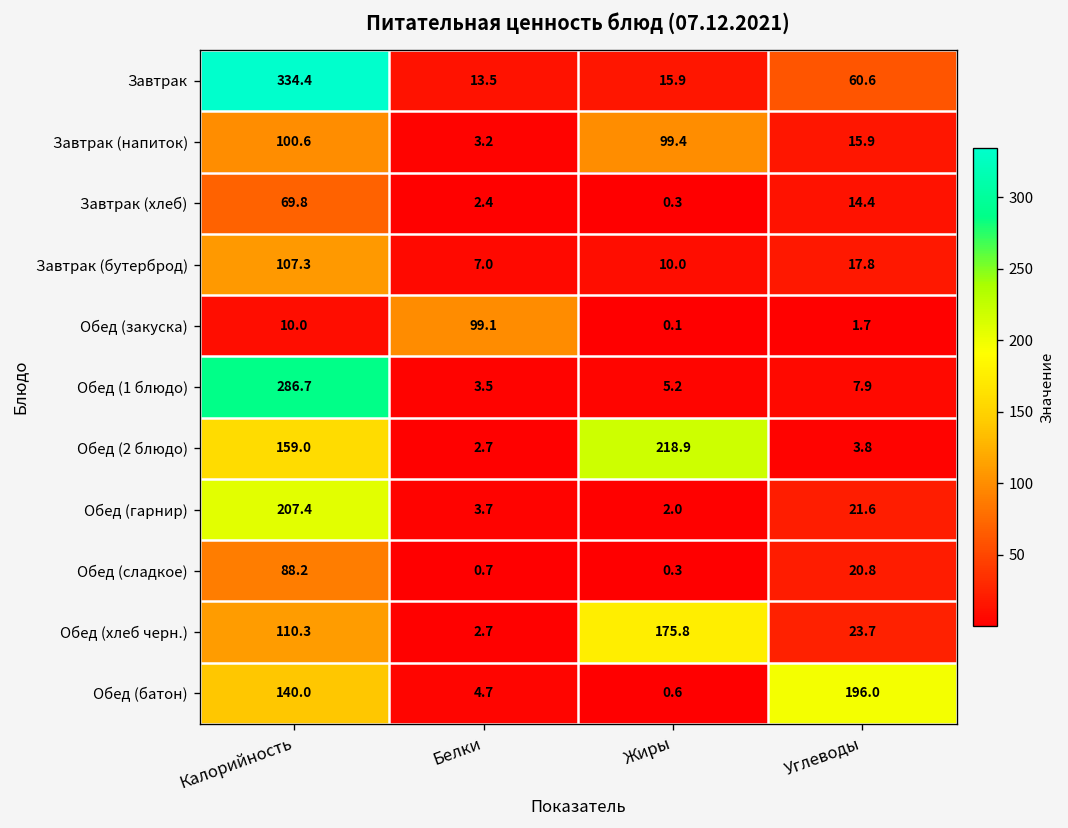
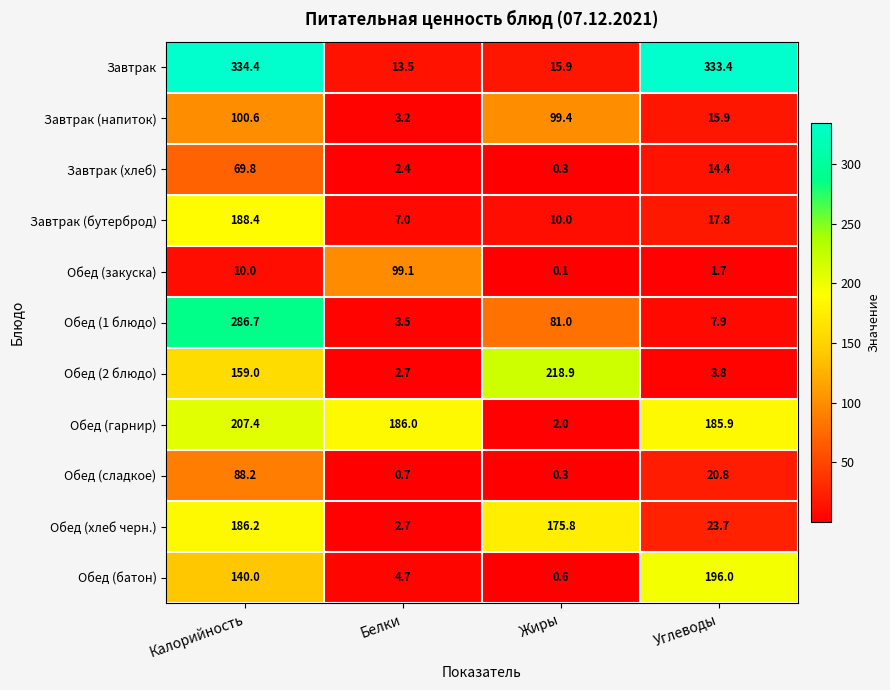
Завтрак, Углеводы: 60.6 -> 333.4
Завтрак (бутерброд), Калорийность: 107.3 -> 188.4
Обед (1 блюдо), Жиры: 5.2 -> 81.0
Обед (гарнир), Белки: 3.7 -> 186.0
Обед (гарнир), Углеводы: 21.6 -> 185.9
Обед (хлеб черн.), Калорийность: 110.3 -> 186.2
